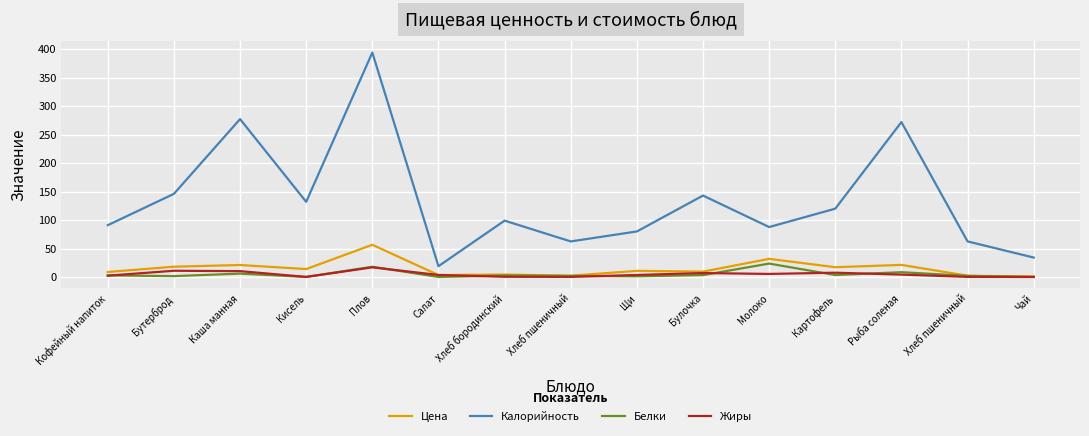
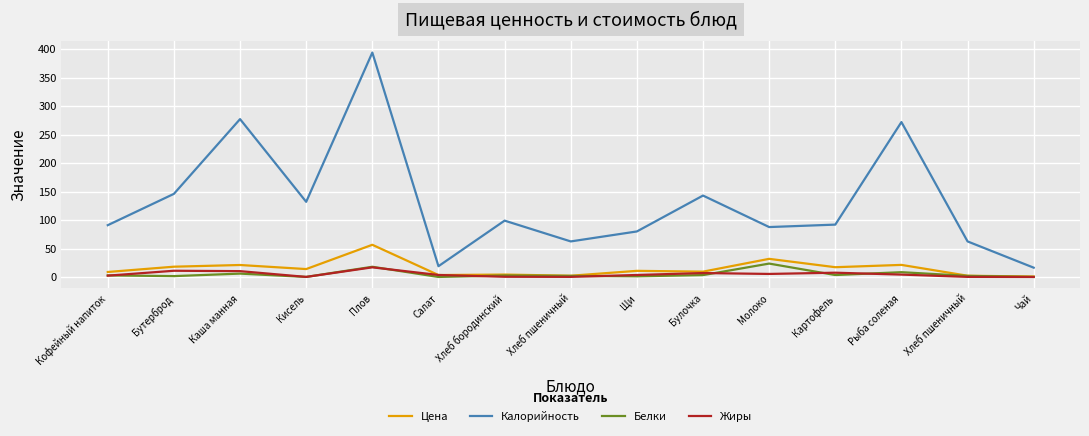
Калорийность, Картофель: 120 -> 90
Калорийность, Чай: 30 -> 20
